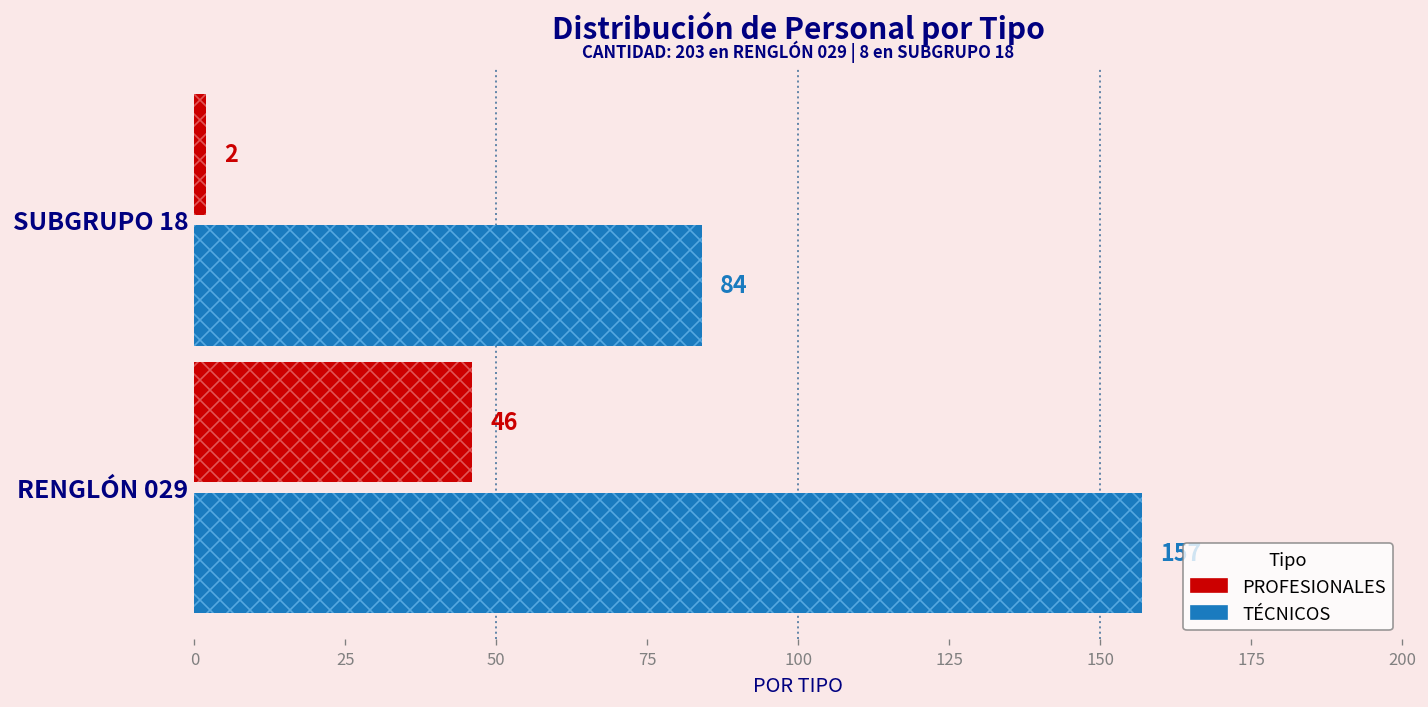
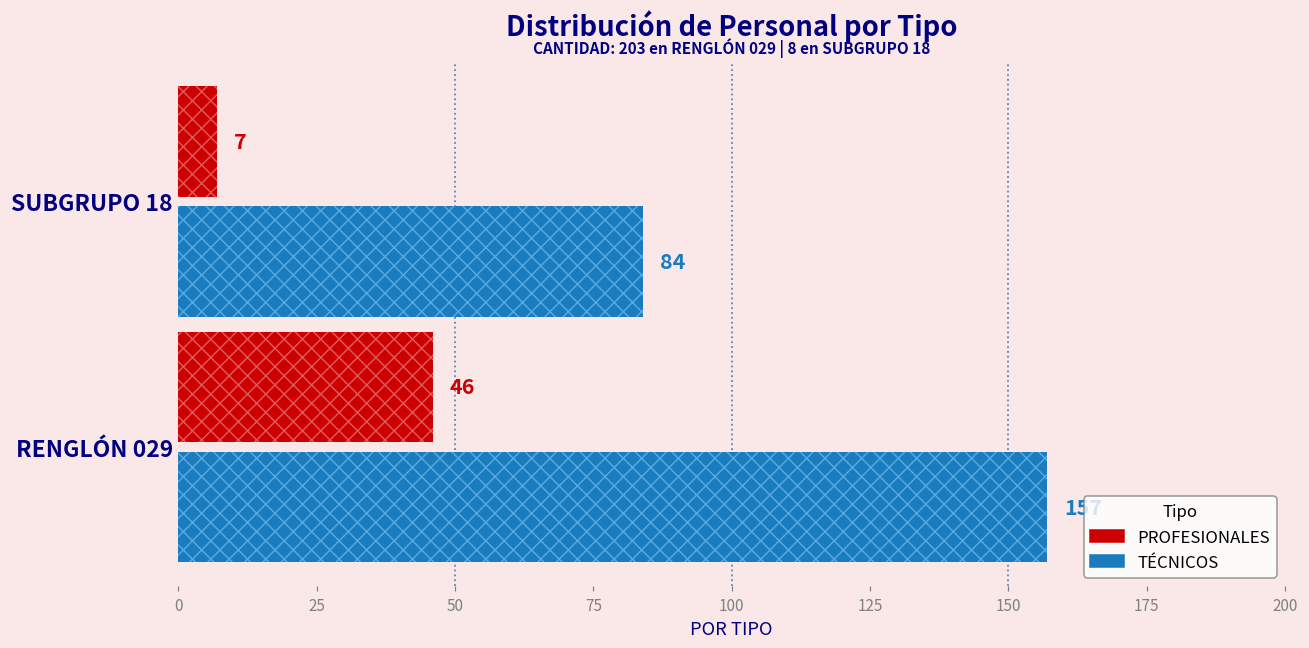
PROFESIONALES, SUBGRUPO 18: 2 -> 7
